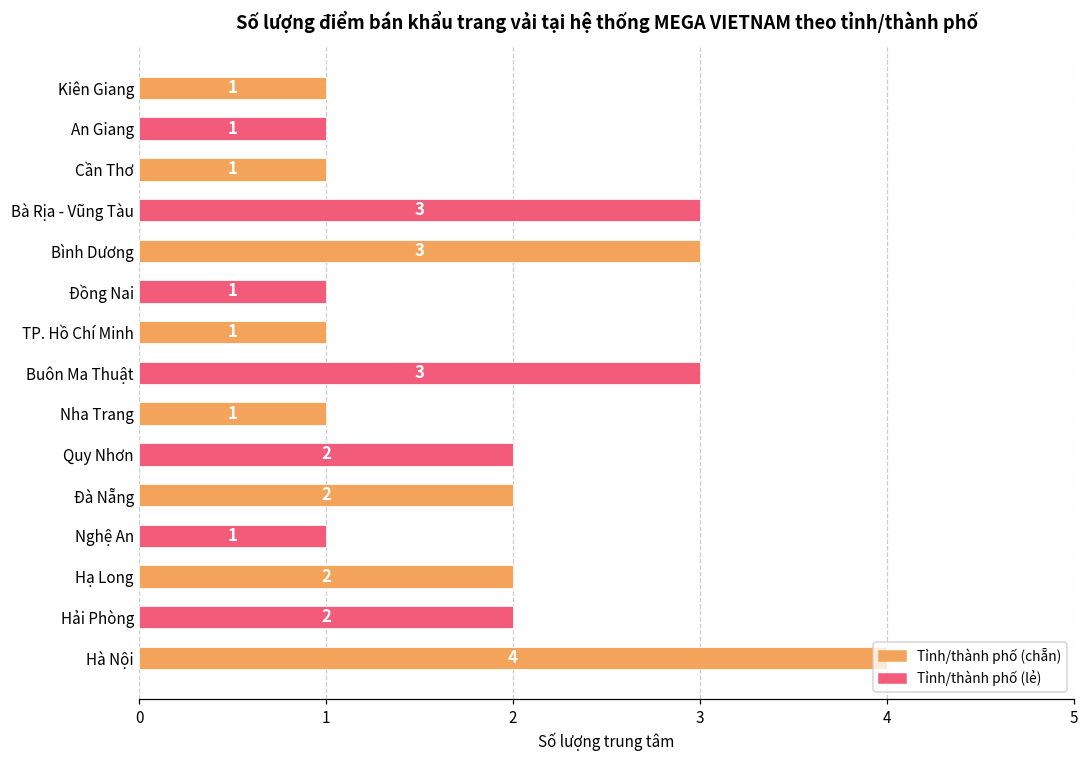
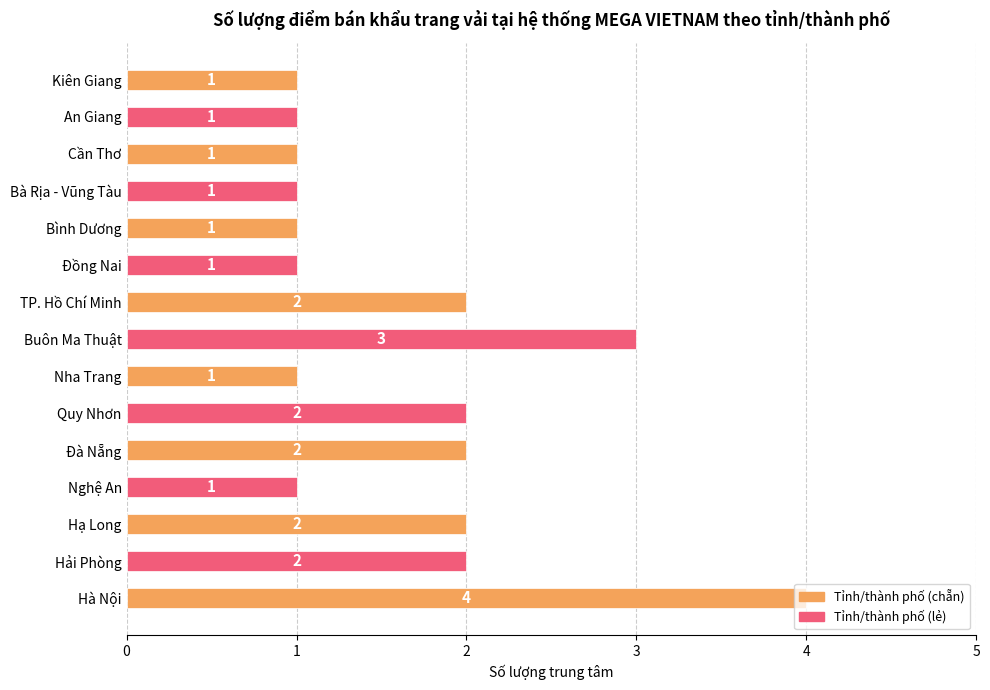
Bà Rịa - Vũng Tàu: 3 -> 1
Bình Dương: 3 -> 1
TP. Hồ Chí Minh: 1 -> 2
